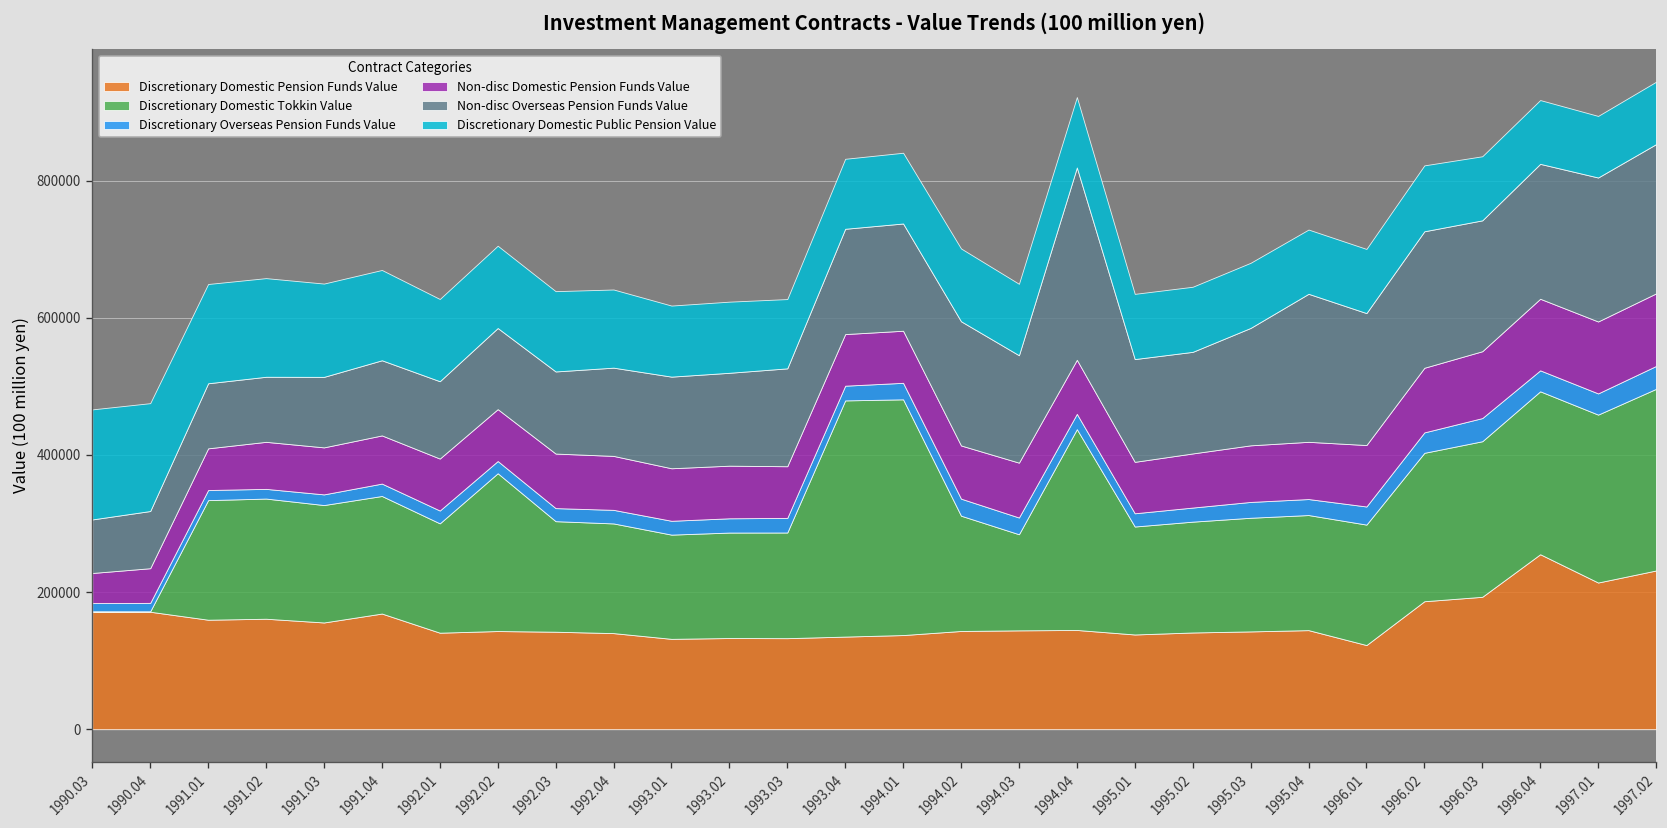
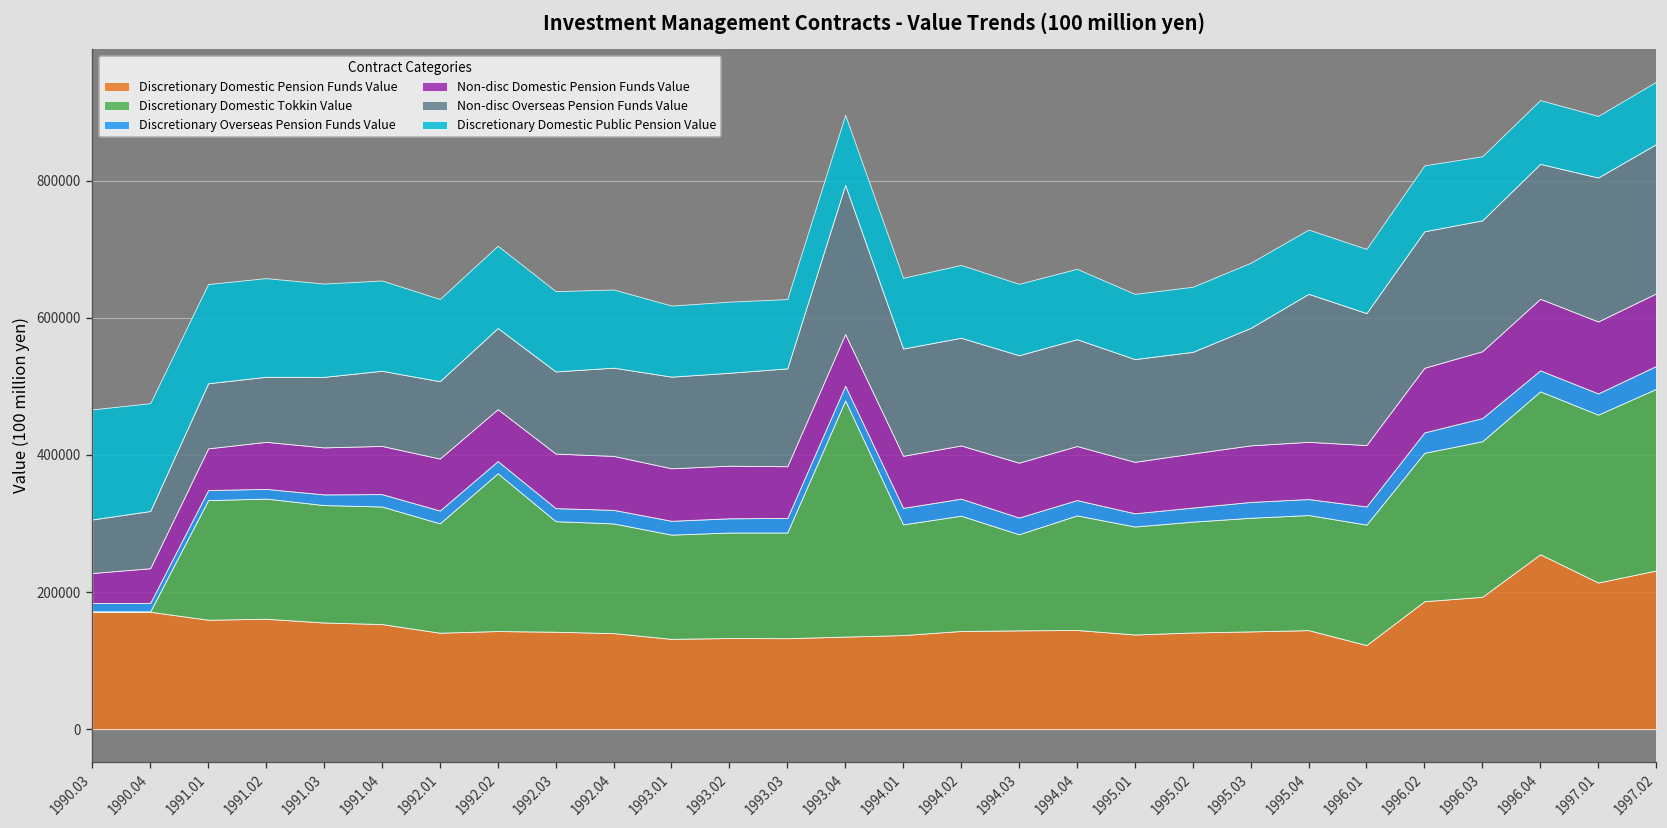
Discretionary Domestic Pension Funds Value, 1991.04: 170000 -> 150000
Non-disc Overseas Pension Funds Value, 1993.04: 150000 -> 220000
Discretionary Domestic Tokkin Value, 1994.01: 340000 -> 160000
Non-disc Overseas Pension Funds Value, 1994.02: 180000 -> 160000
Discretionary Domestic Tokkin Value, 1994.04: 290000 -> 170000
Non-disc Overseas Pension Funds Value, 1994.04: 280000 -> 160000
